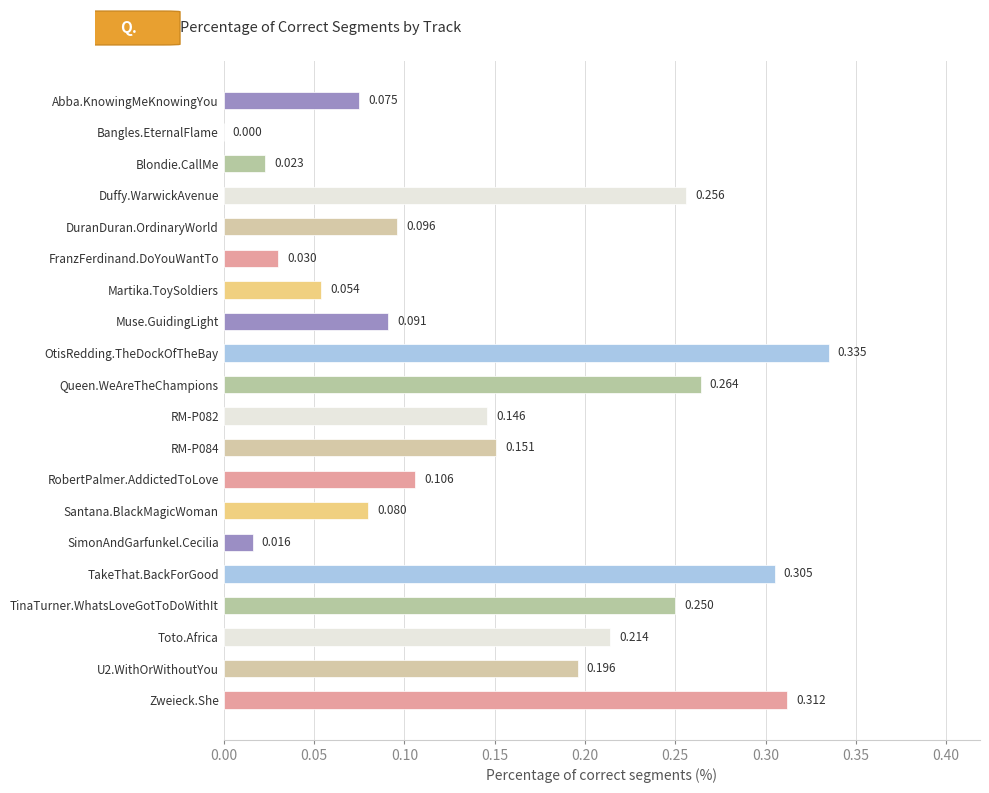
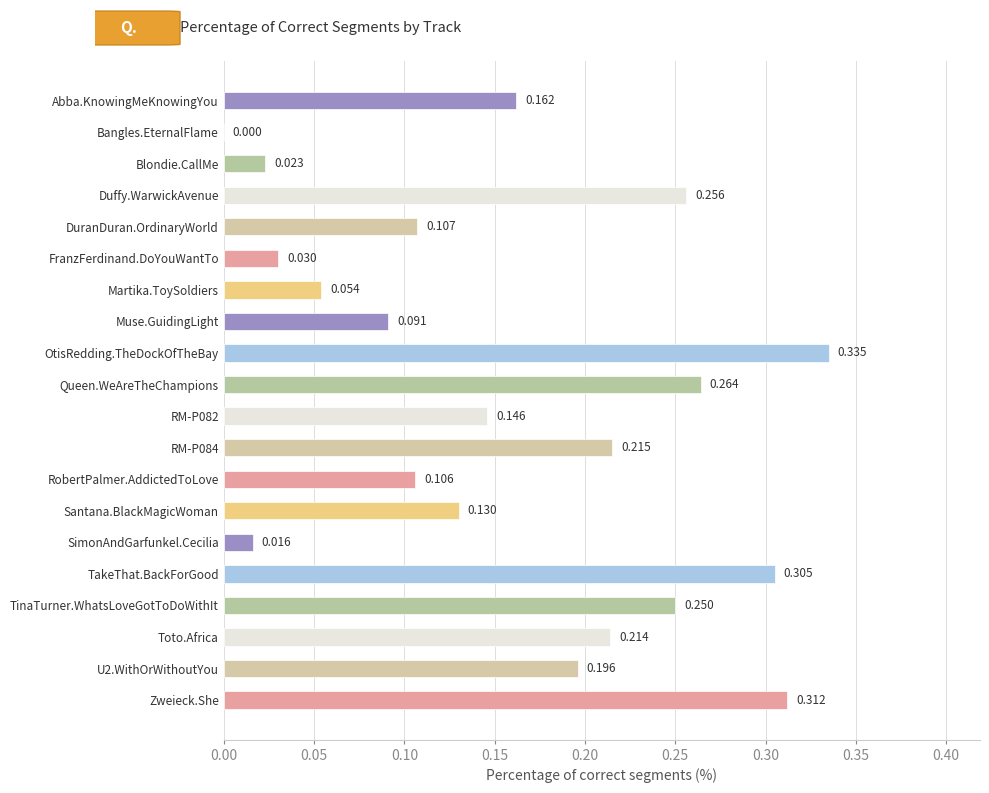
Abba.KnowingMeKnowingYou: 0.075 -> 0.162
DuranDuran.OrdinaryWorld: 0.096 -> 0.107
RM-P084: 0.151 -> 0.215
Santana.BlackMagicWoman: 0.080 -> 0.130
